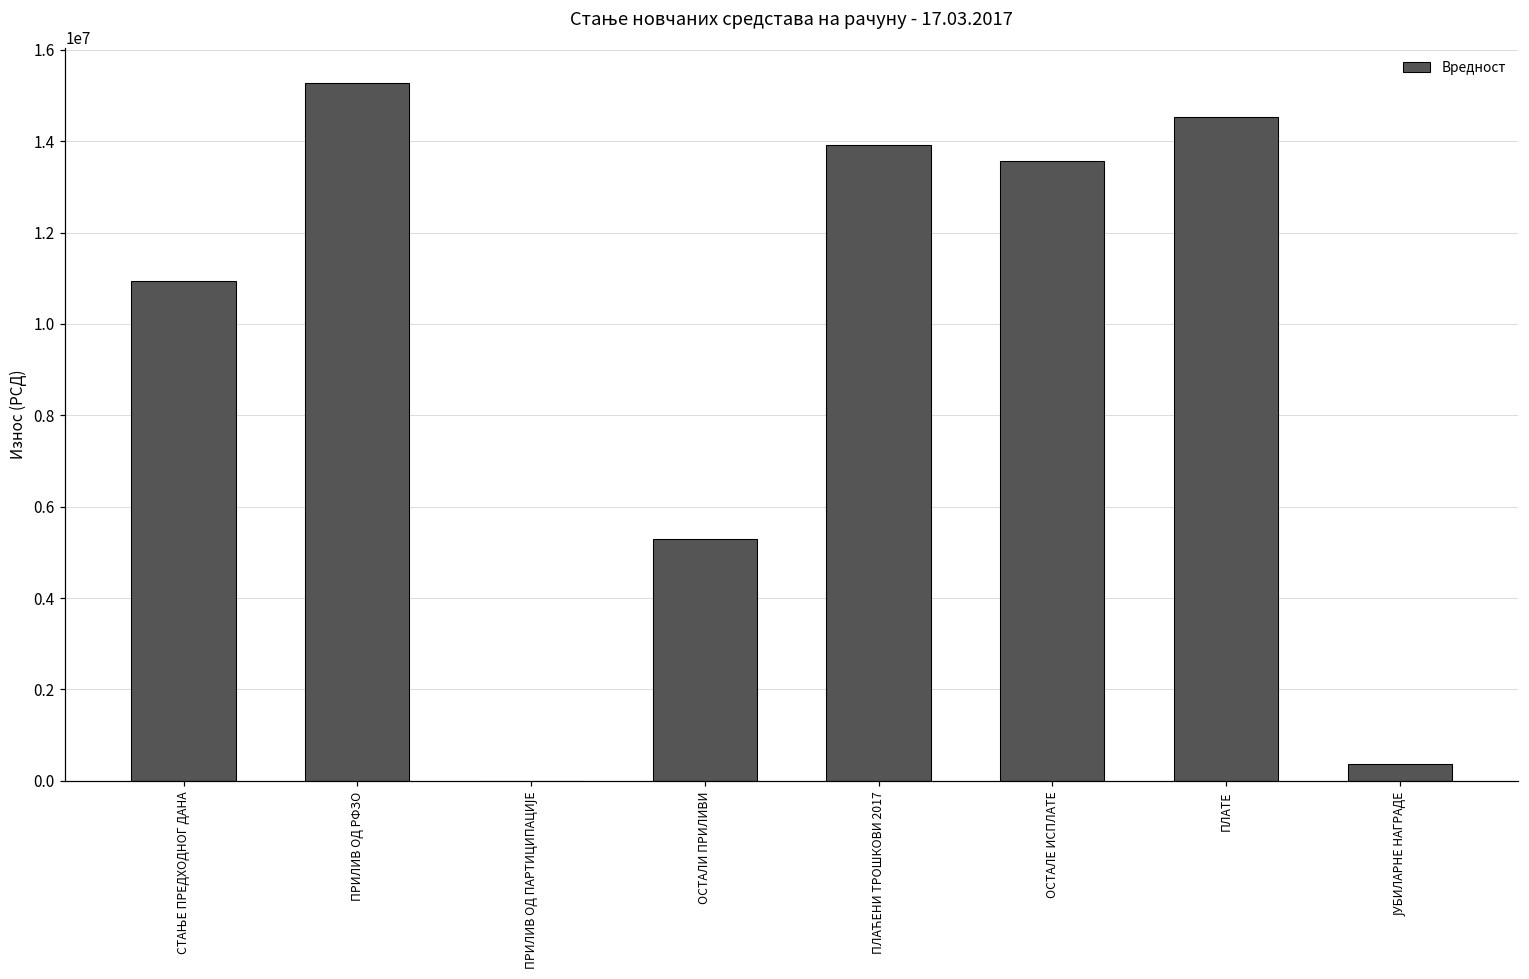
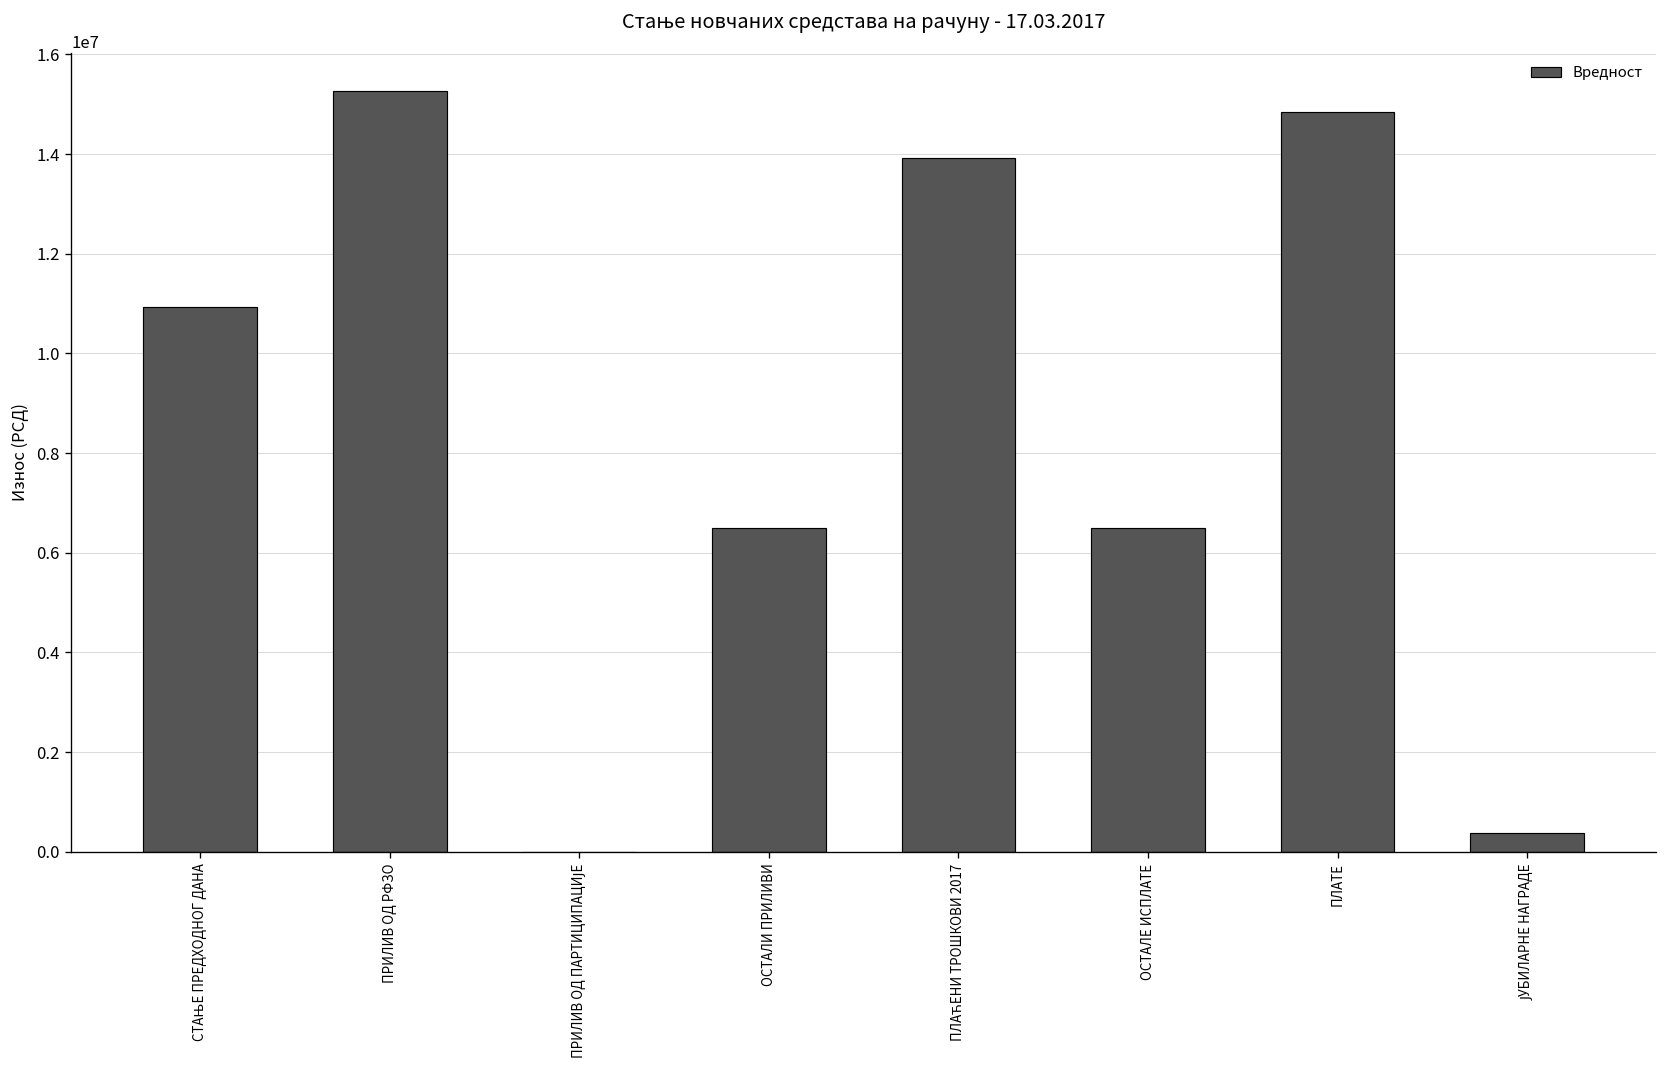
ОСТАЛИ ПРИЛИВИ: 5300000 -> 6500000
ОСТАЛЕ ИСПЛАТЕ: 13600000 -> 6500000
ПЛАТЕ: 14500000 -> 14800000
